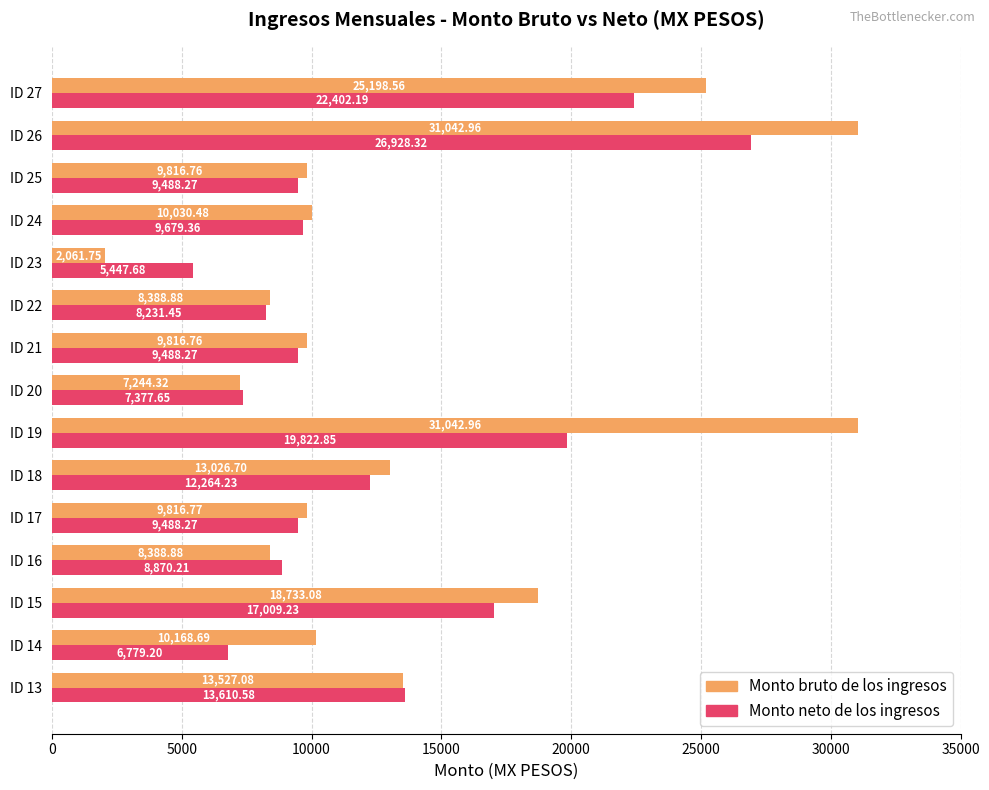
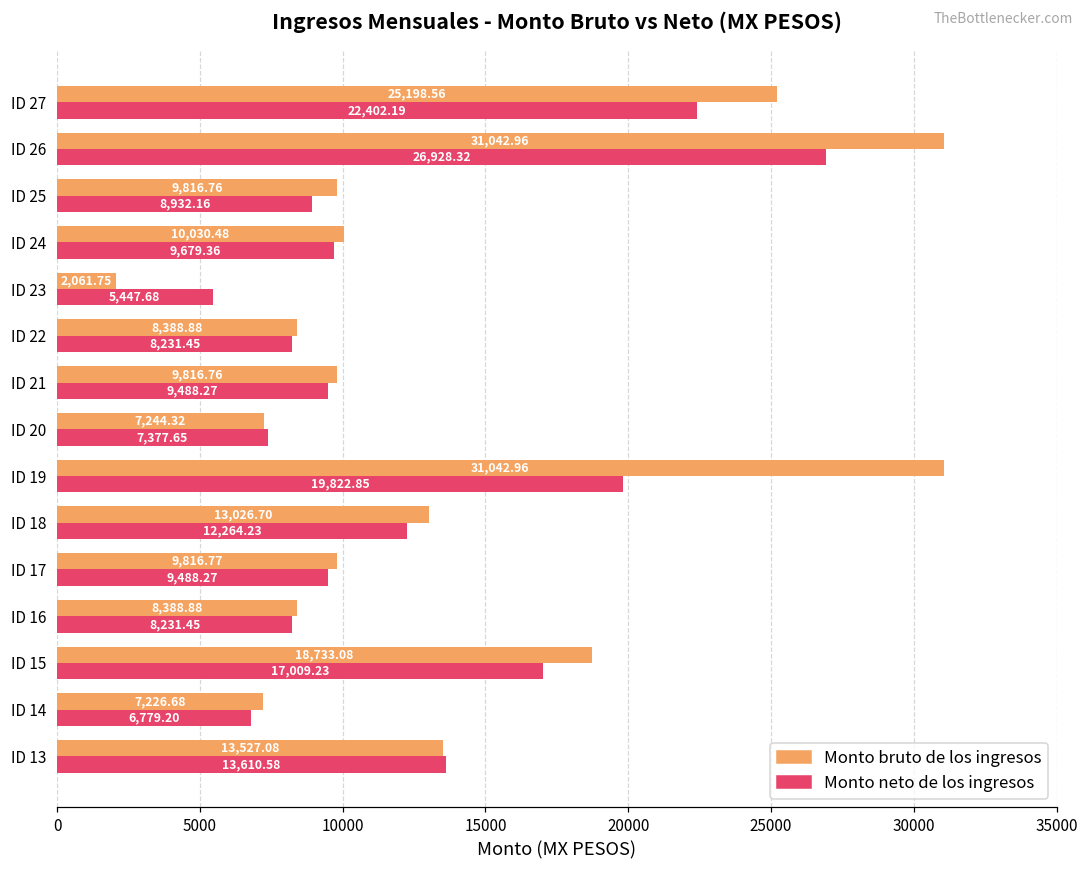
Monto neto de los ingresos, ID 25: 9,488.27 -> 8,932.16
Monto neto de los ingresos, ID 16: 8,870.21 -> 8,231.45
Monto bruto de los ingresos, ID 14: 10,168.69 -> 7,226.68
